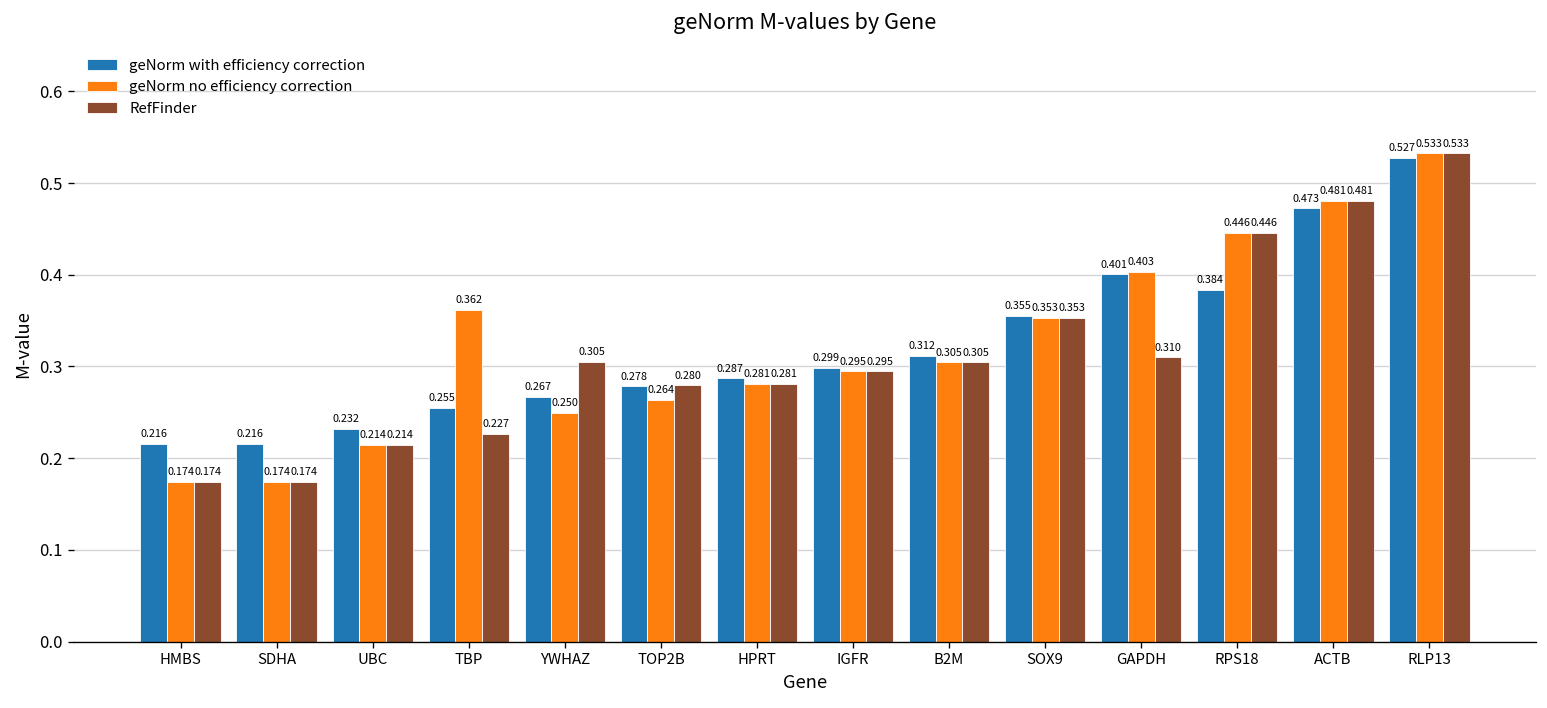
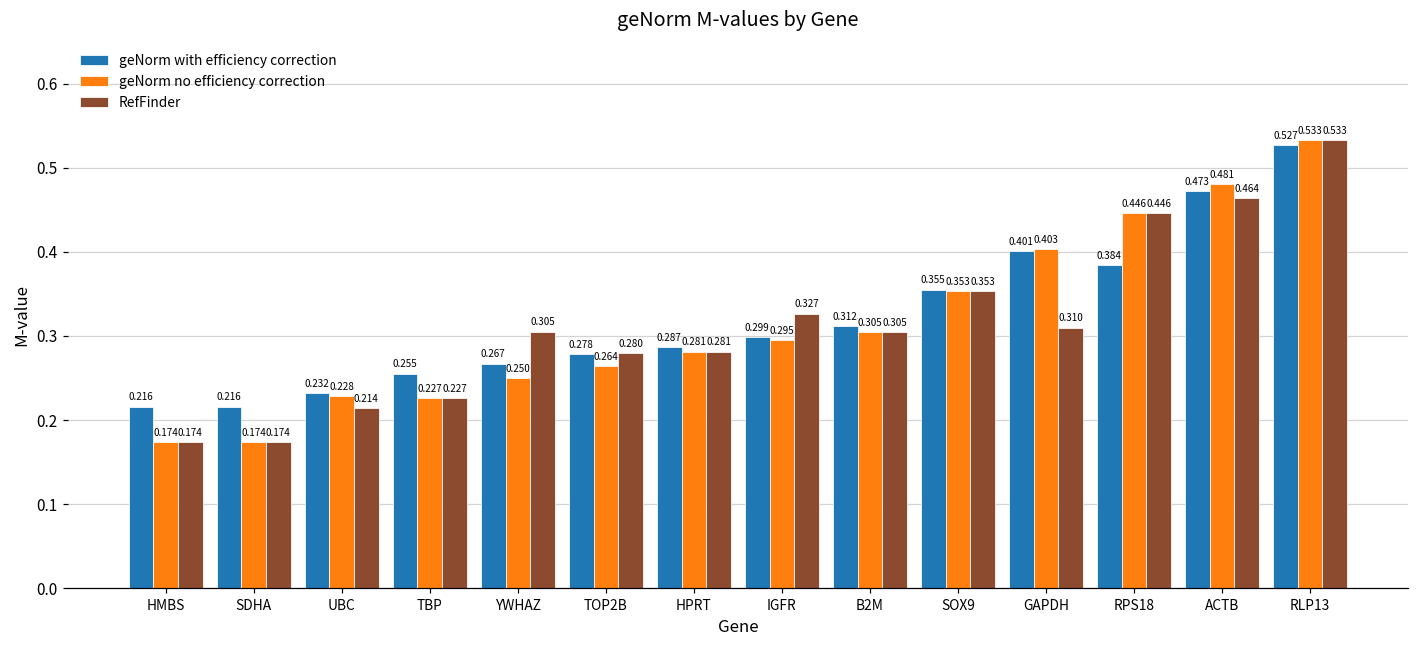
geNorm no efficiency correction, UBC: 0.214 -> 0.228
geNorm no efficiency correction, TBP: 0.362 -> 0.227
RefFinder, IGFR: 0.295 -> 0.327
RefFinder, ACTB: 0.481 -> 0.464
